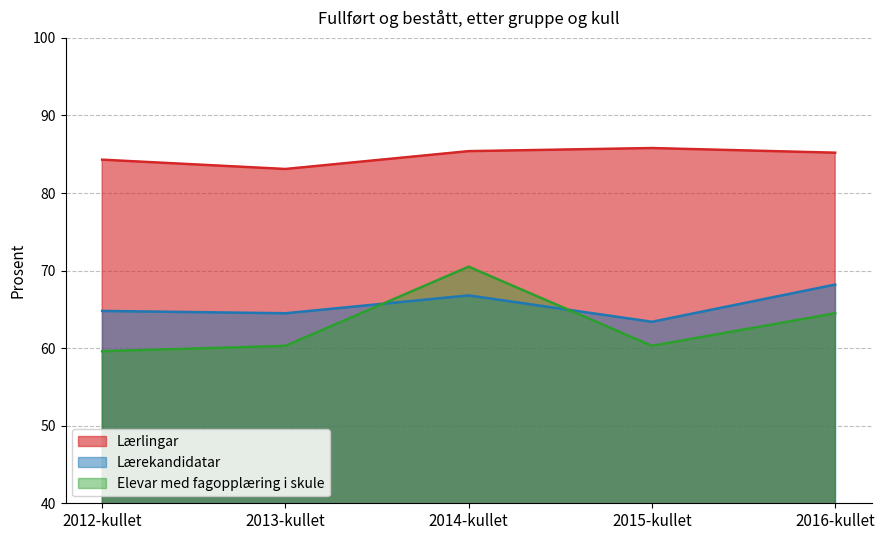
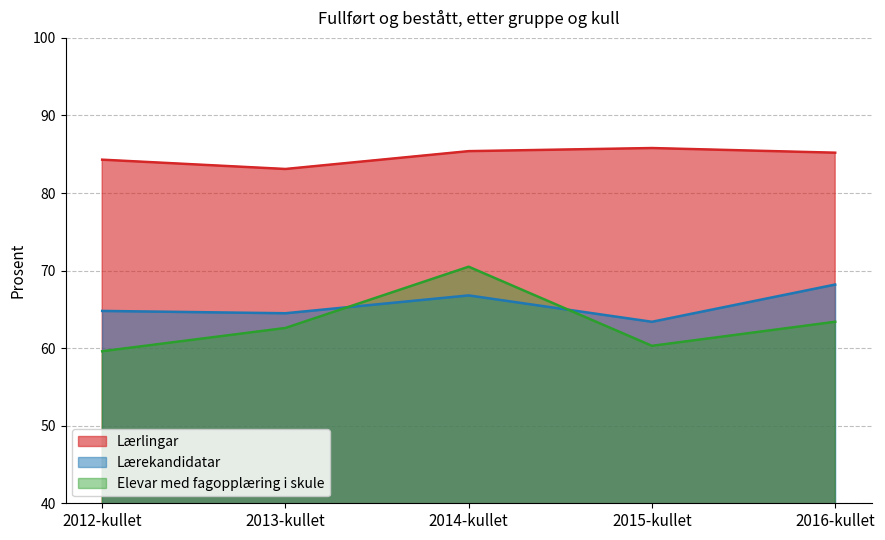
Elevar med fagopplæring i skule, 2013-kullet: 60 -> 63
Elevar med fagopplæring i skule, 2016-kullet: 65 -> 63
